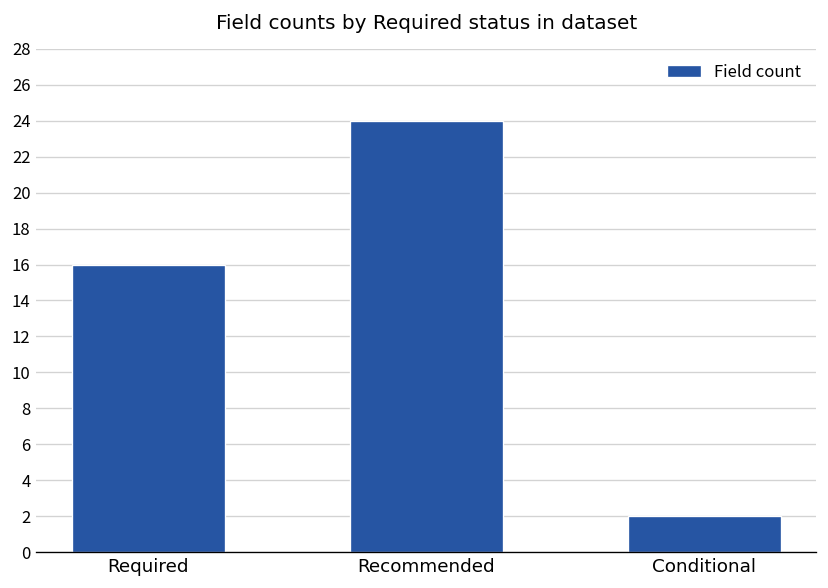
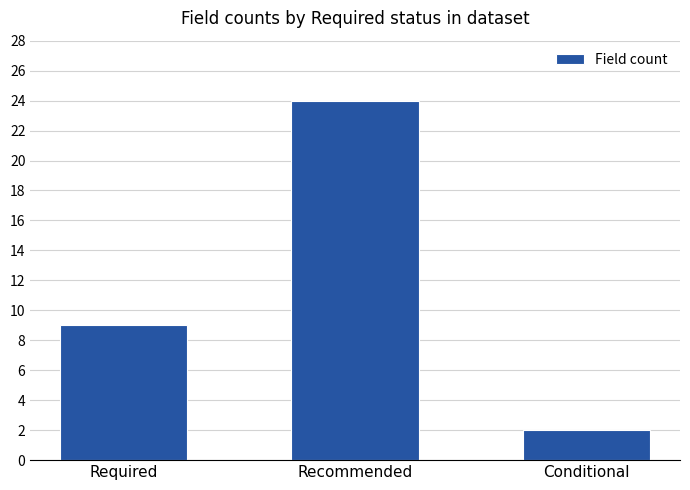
Required: 16 -> 9
